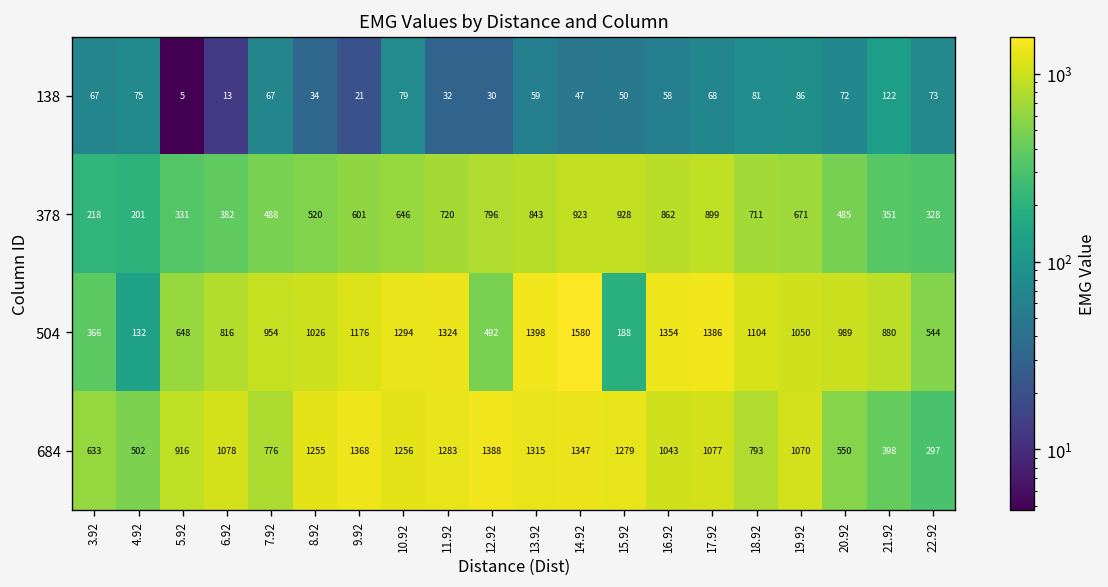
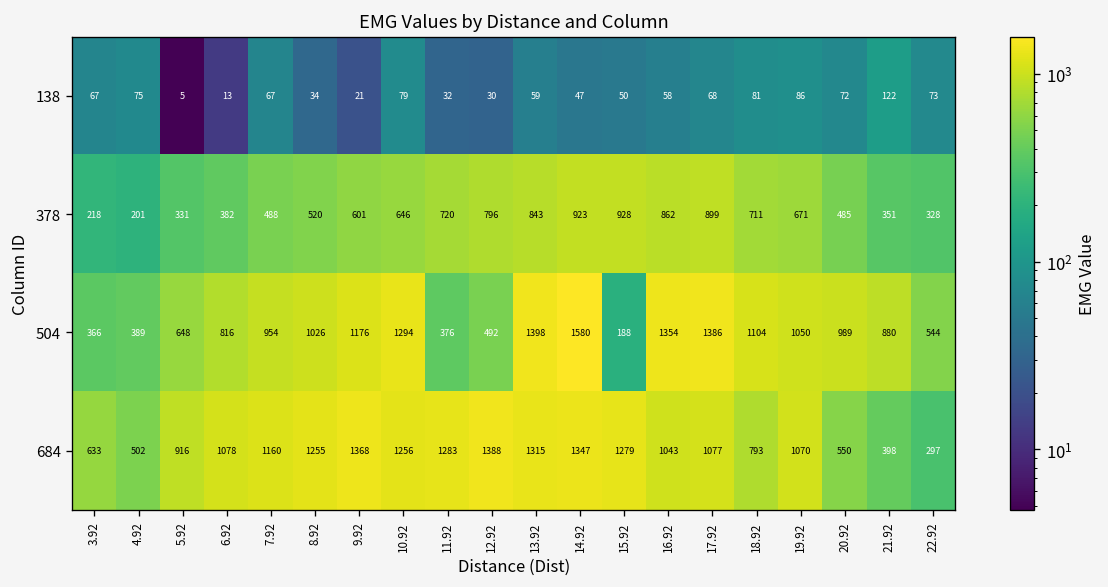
504, 4.92: 132 -> 389
504, 11.92: 1324 -> 376
684, 7.92: 776 -> 1160
